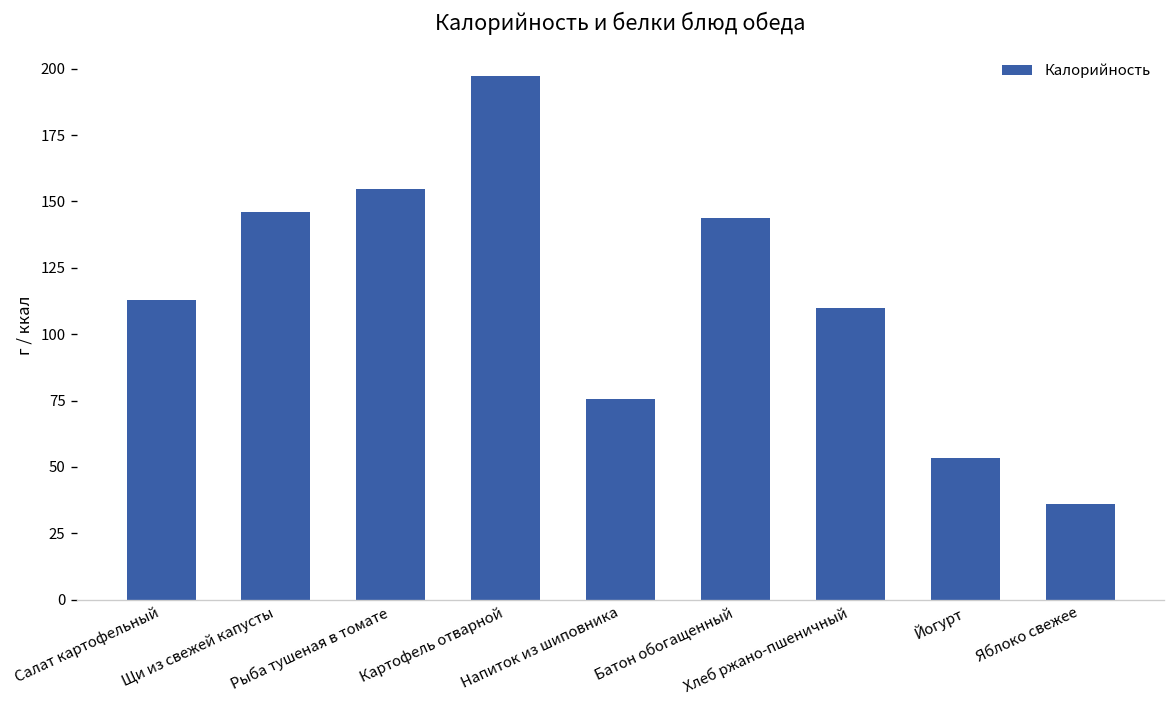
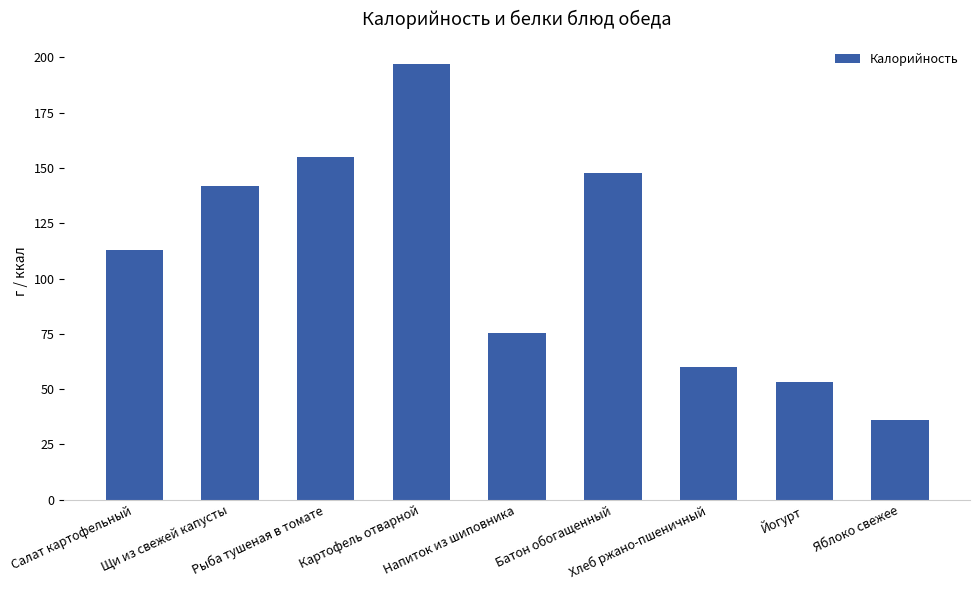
Щи из свежей капусты: 146 -> 142
Батон обогащенный: 144 -> 148
Хлеб ржано-пшеничный: 110 -> 60
